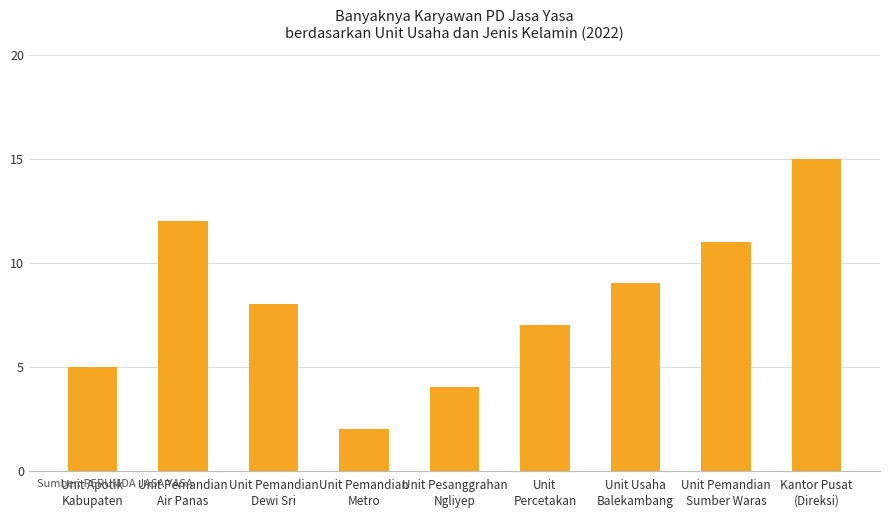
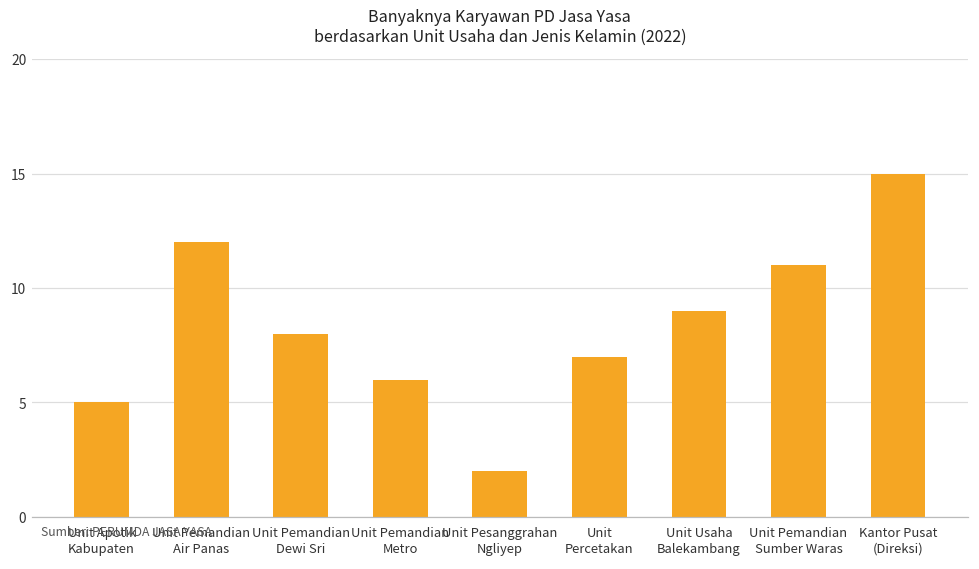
Unit Pemandian Metro: 2 -> 6
Unit Pesanggrahan Ngliyep: 4 -> 2
